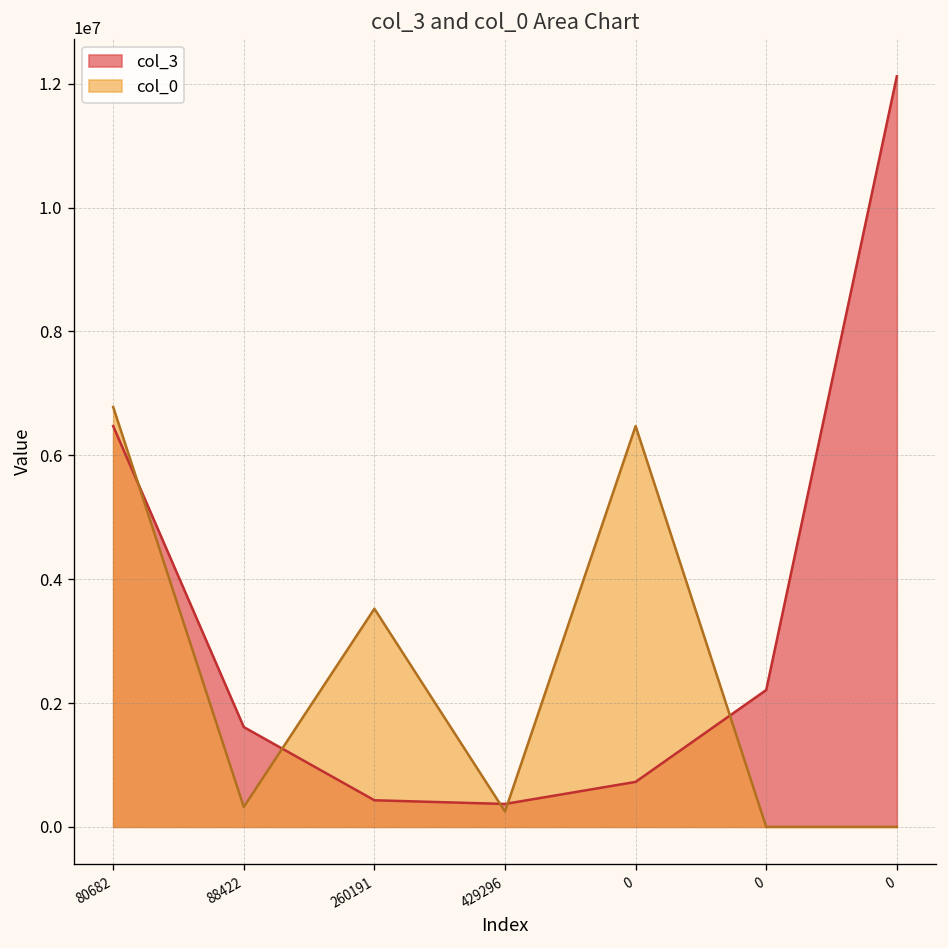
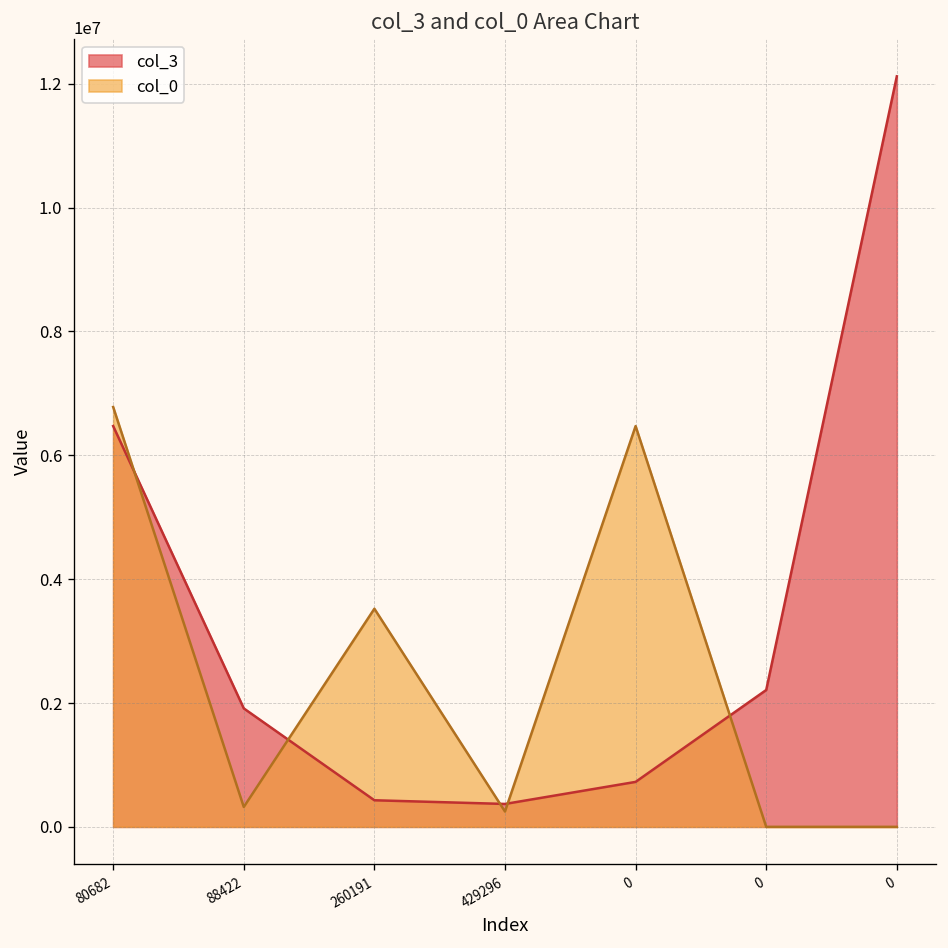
col_3, 88422: 1600000 -> 1900000
